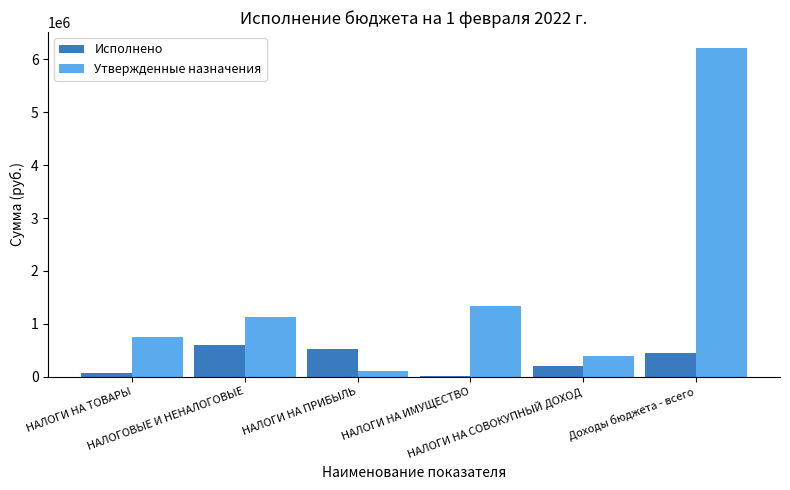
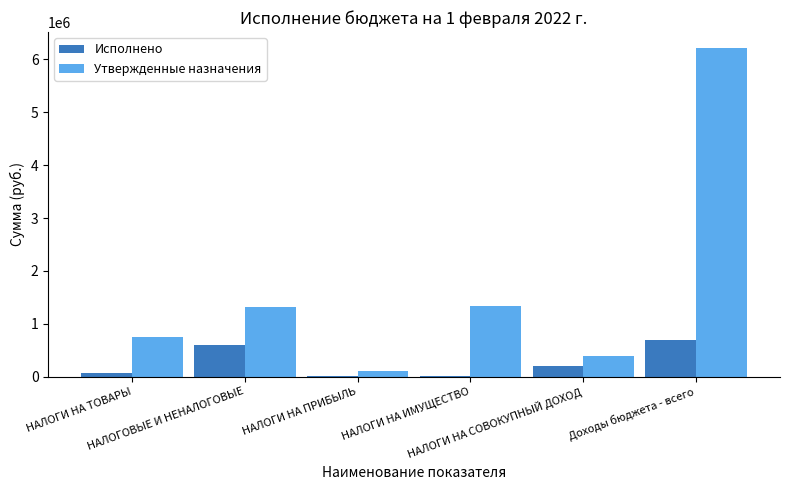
Утвержденные назначения, НАЛОГОВЫЕ И НЕНАЛОГОВЫЕ: 1100000 -> 1300000
Исполнено, НАЛОГИ НА ПРИБЫЛЬ: 500000 -> 0
Исполнено, Доходы бюджета - всего: 400000 -> 700000
